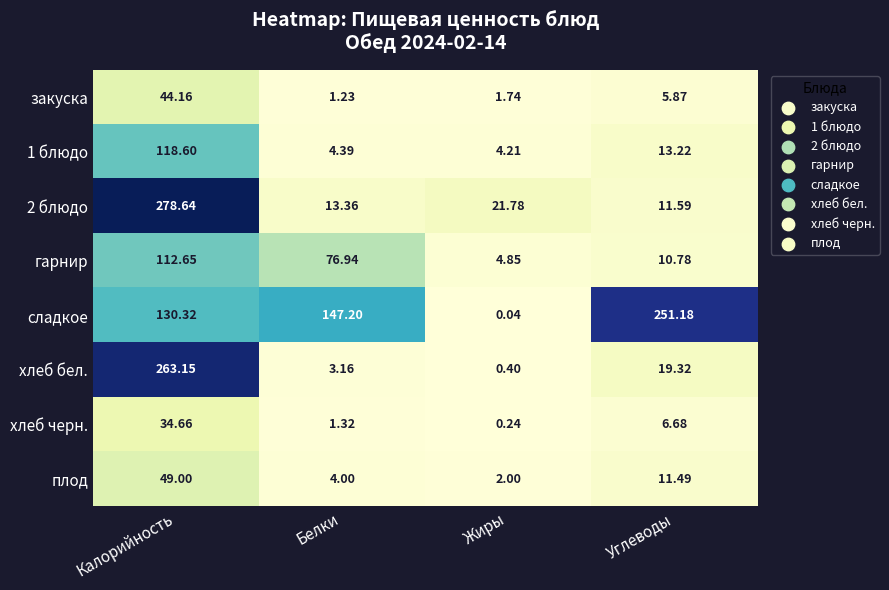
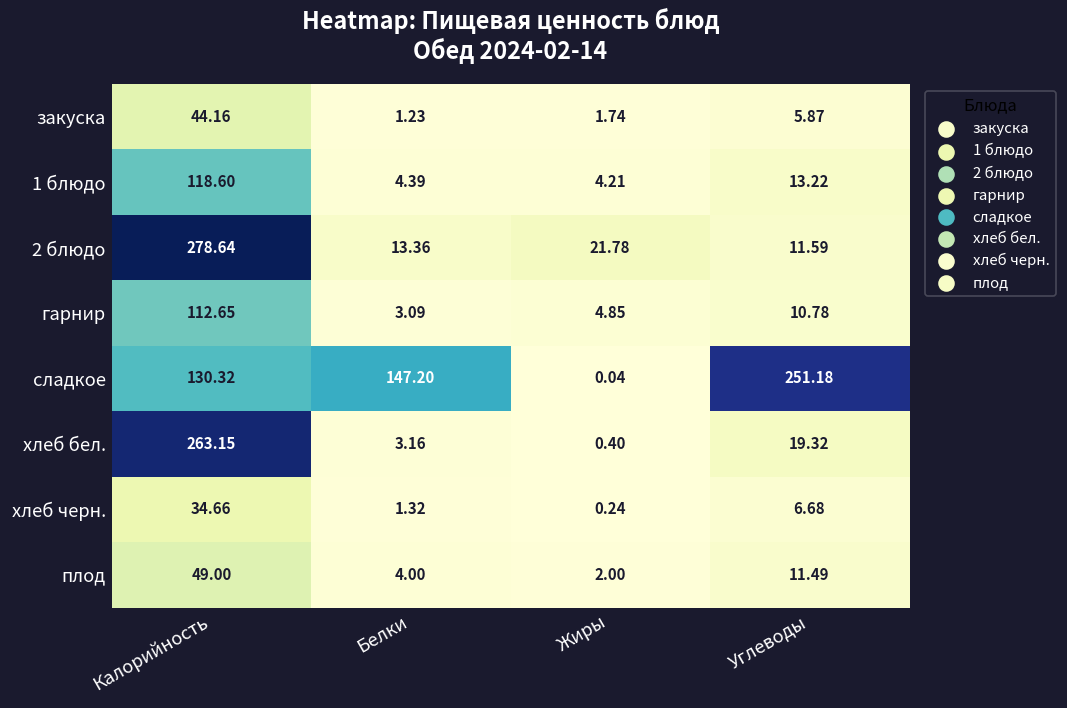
гарнир, Белки: 76.94 -> 3.09
